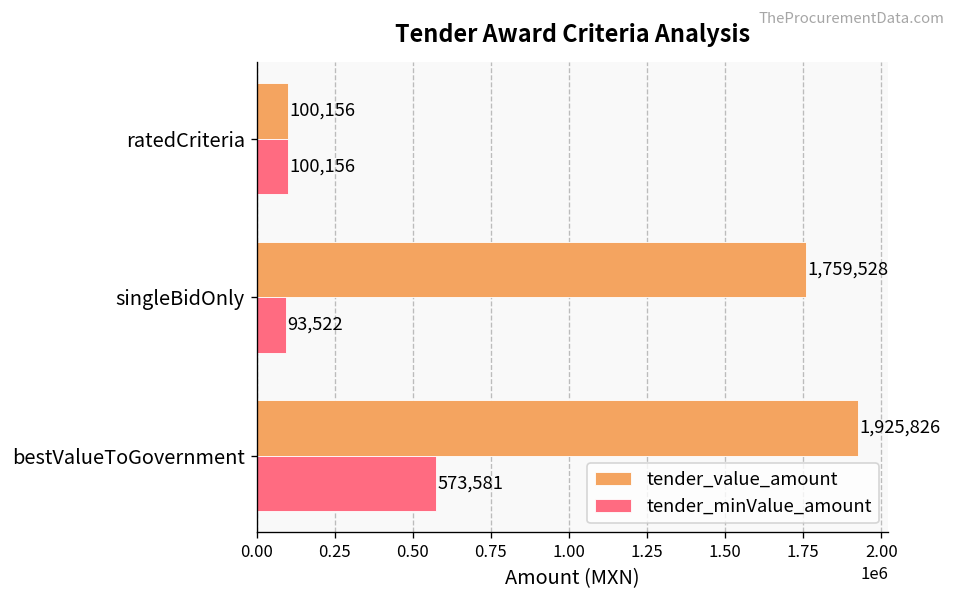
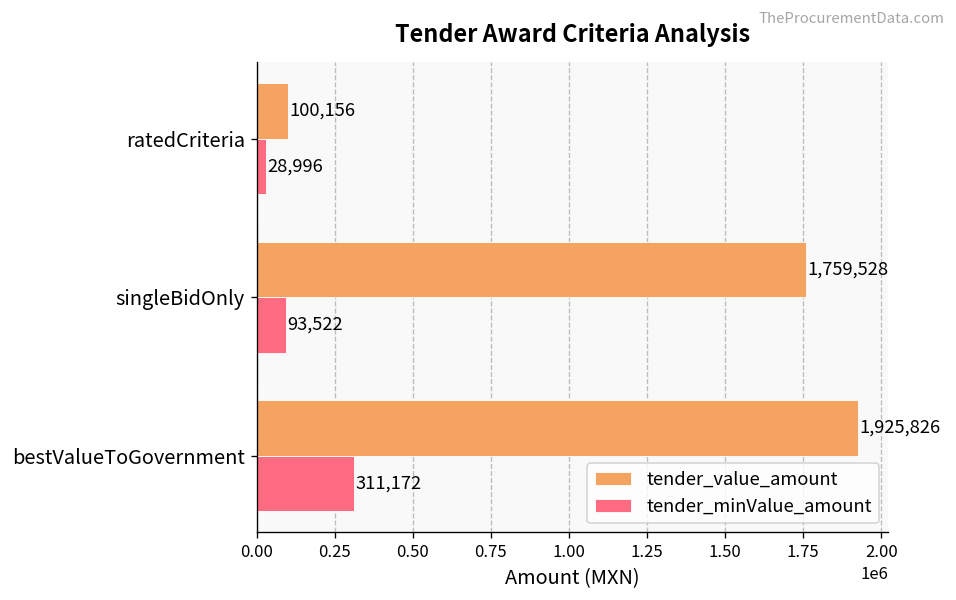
tender_minValue_amount, ratedCriteria: 100,156 -> 28,996
tender_minValue_amount, bestValueToGovernment: 573,581 -> 311,172
